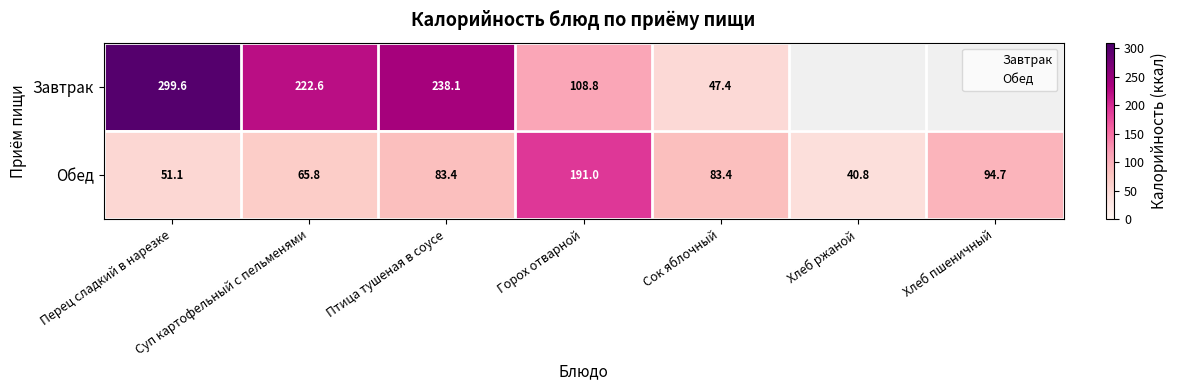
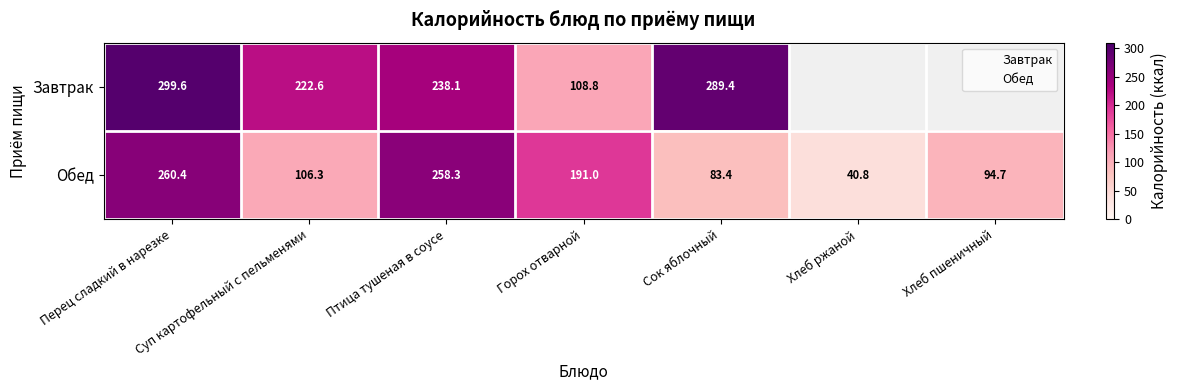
Завтрак, Сок яблочный: 47.4 -> 289.4
Обед, Перец сладкий в нарезке: 51.1 -> 260.4
Обед, Суп картофельный с пельменями: 65.8 -> 106.3
Обед, Птица тушеная в соусе: 83.4 -> 258.3
